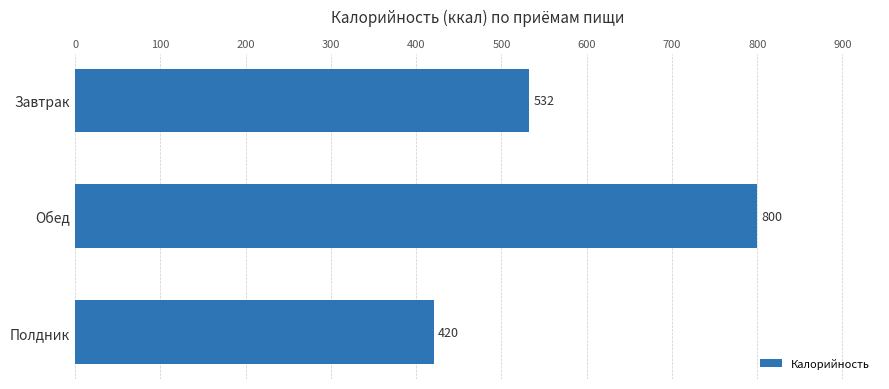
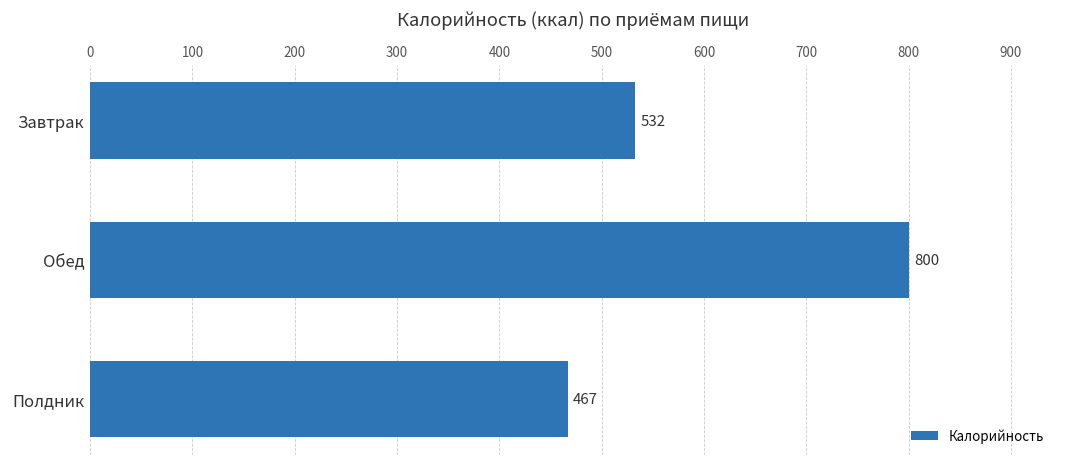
Полдник: 420 -> 467
